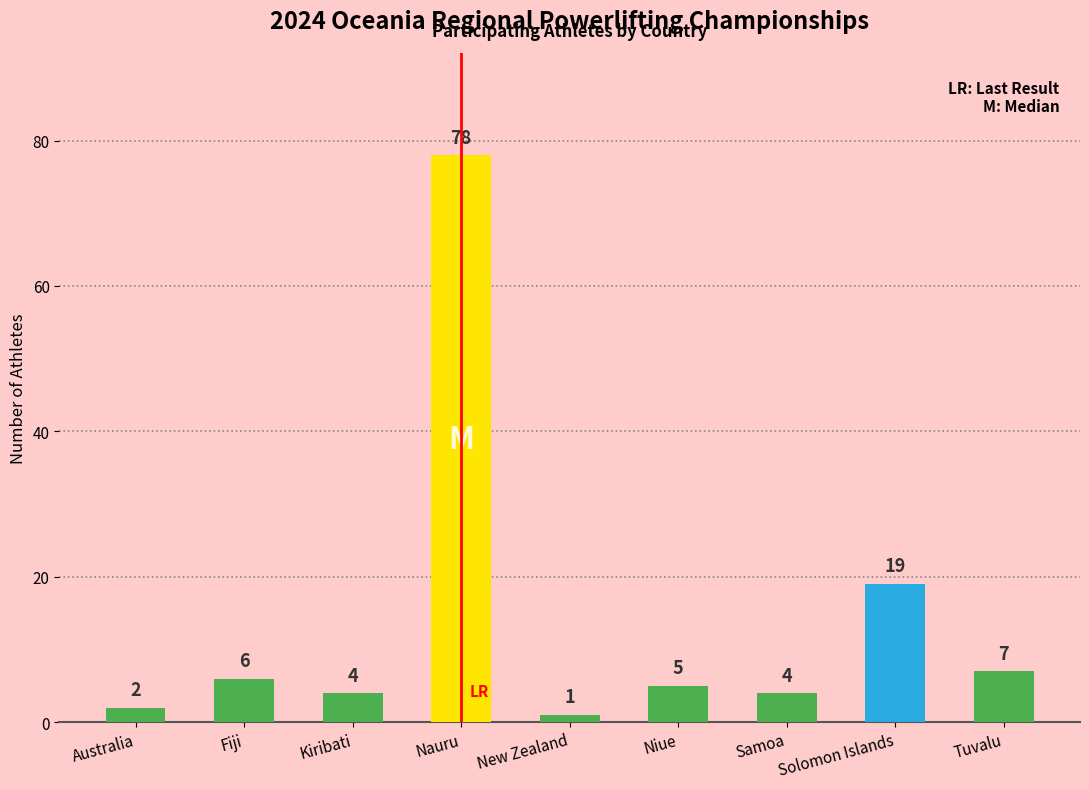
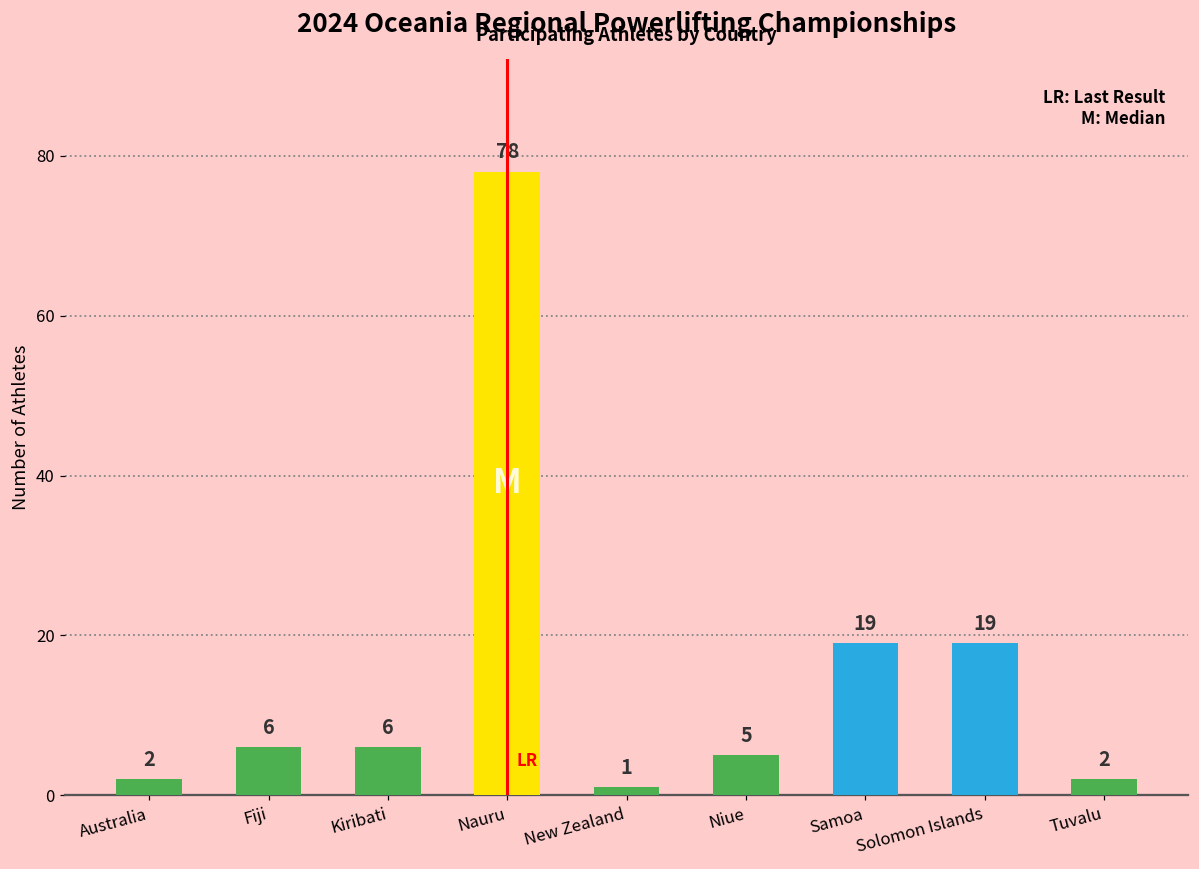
Kiribati: 4 -> 6
Samoa: 4 -> 19
Tuvalu: 7 -> 2
